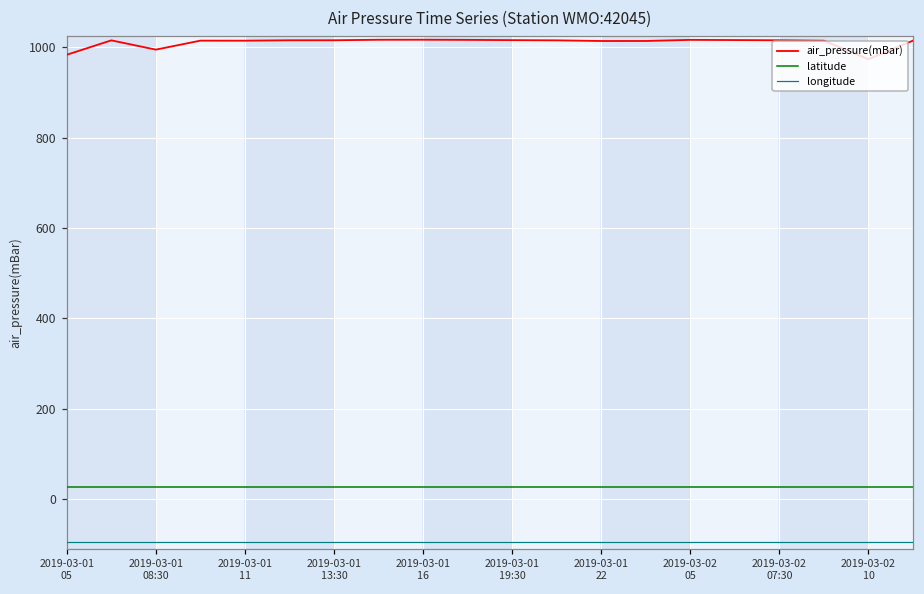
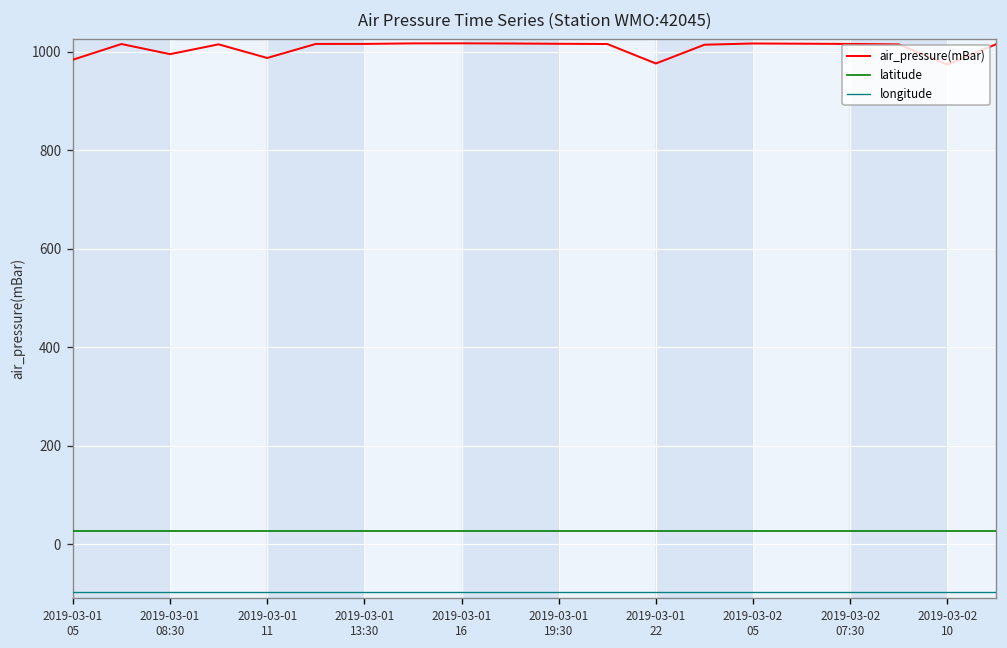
air_pressure(mBar), 2019-03-01 11: 1010 -> 990
air_pressure(mBar), 2019-03-01 22: 1010 -> 980
